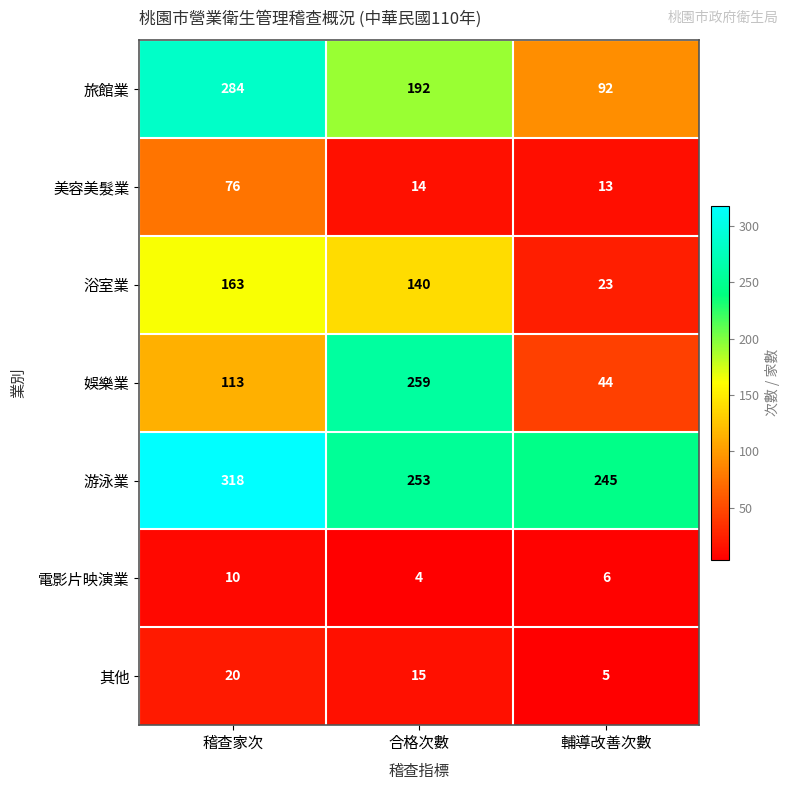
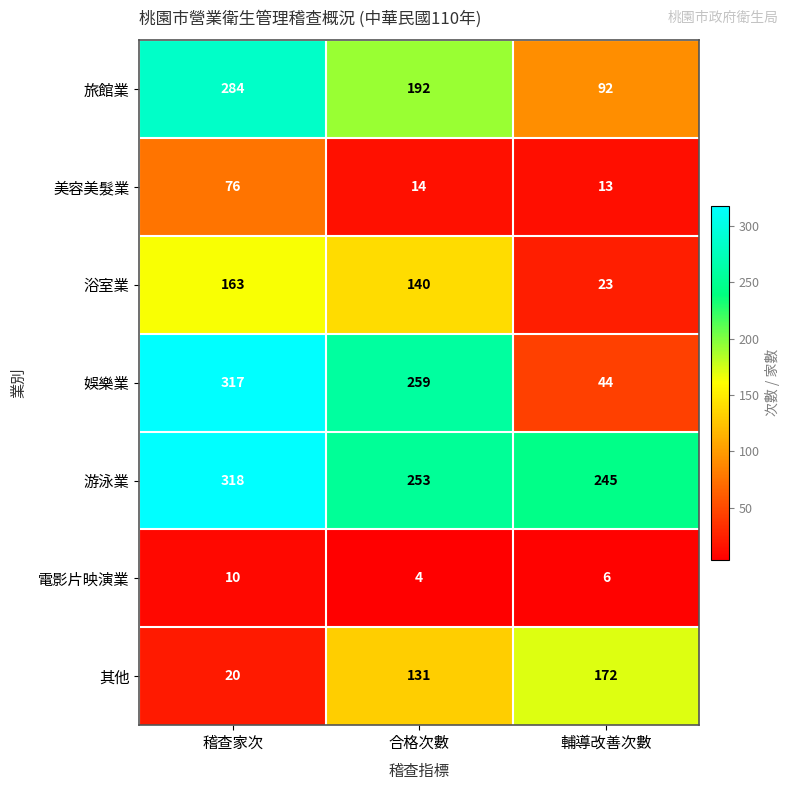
娛樂業, 稽查家次: 113 -> 317
其他, 合格次數: 15 -> 131
其他, 輔導改善次數: 5 -> 172
